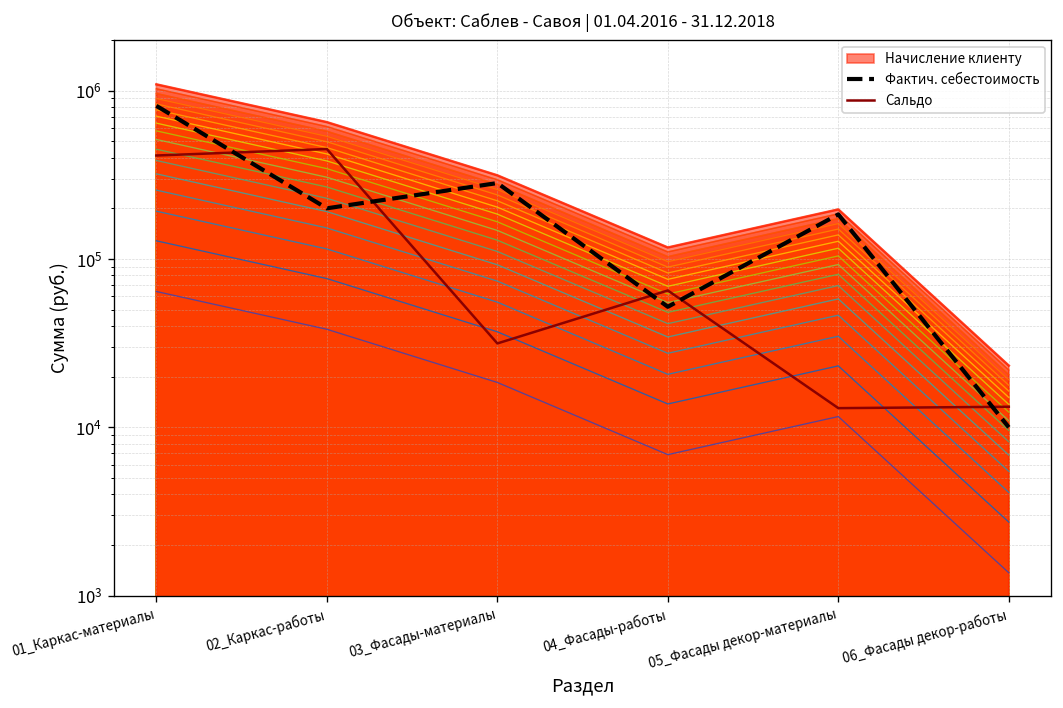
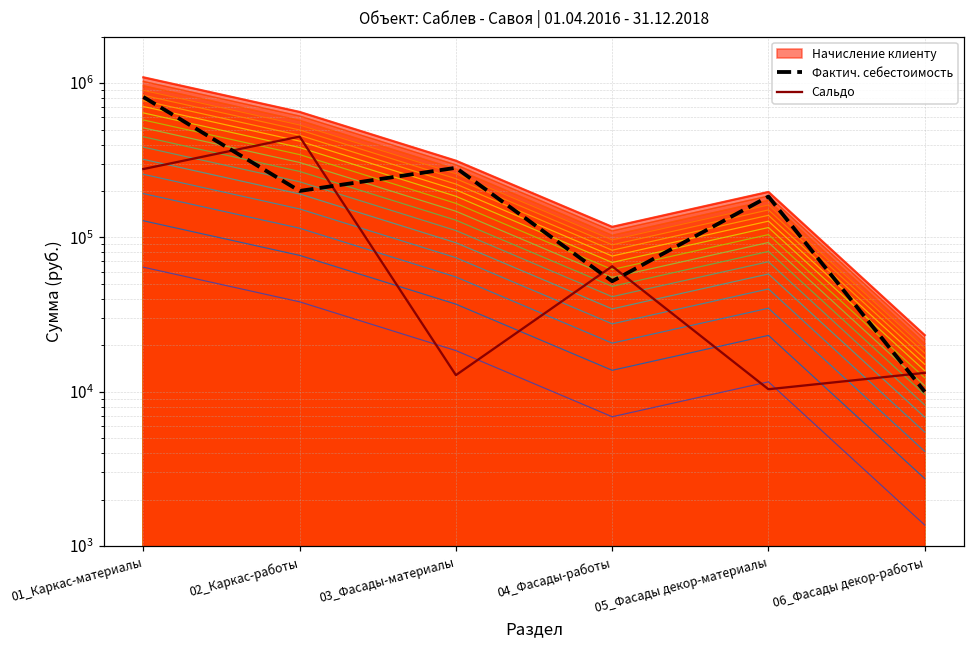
Сальдо, 01_Каркас-материалы: 410000 -> 280000
Сальдо, 03_Фасады-материалы: 32000 -> 13000
Сальдо, 05_Фасады декор-материалы: 13000 -> 10000
